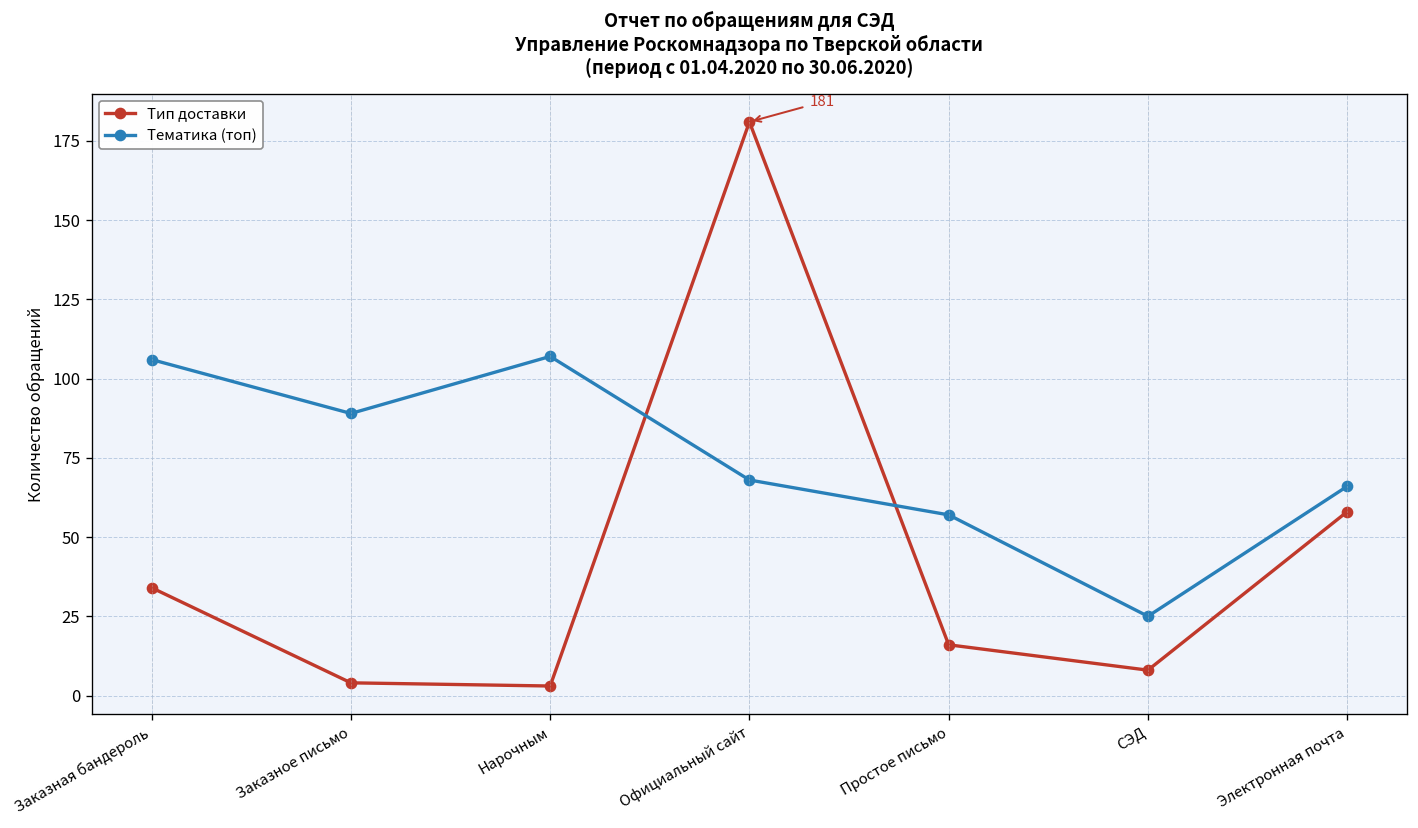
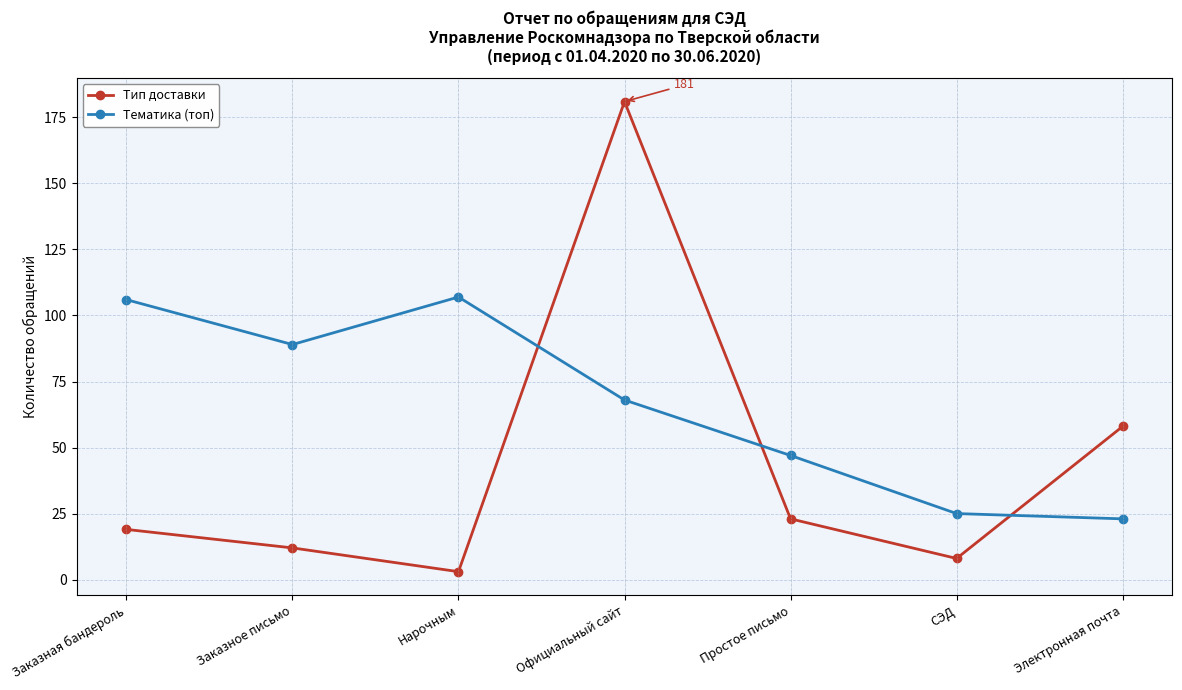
Тип доставки, Заказная бандероль: 34 -> 19
Тип доставки, Заказное письмо: 4 -> 12
Тип доставки, Простое письмо: 16 -> 23
Тематика (топ), Простое письмо: 57 -> 47
Тематика (топ), Электронная почта: 66 -> 23
